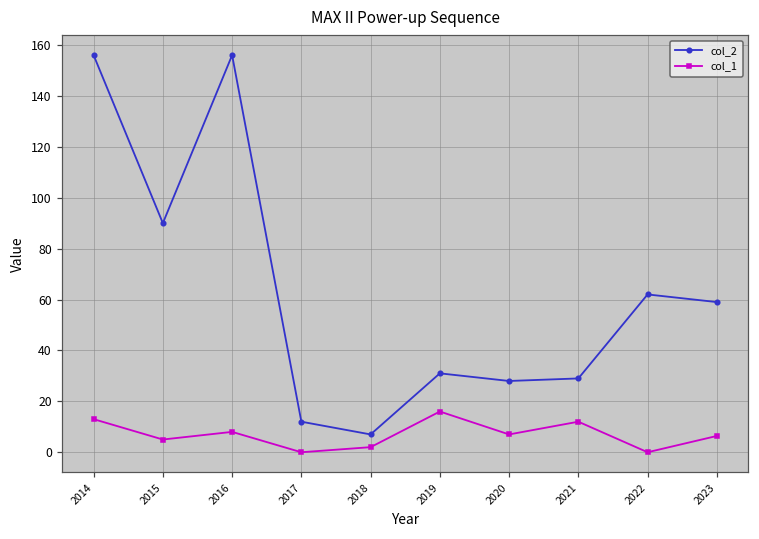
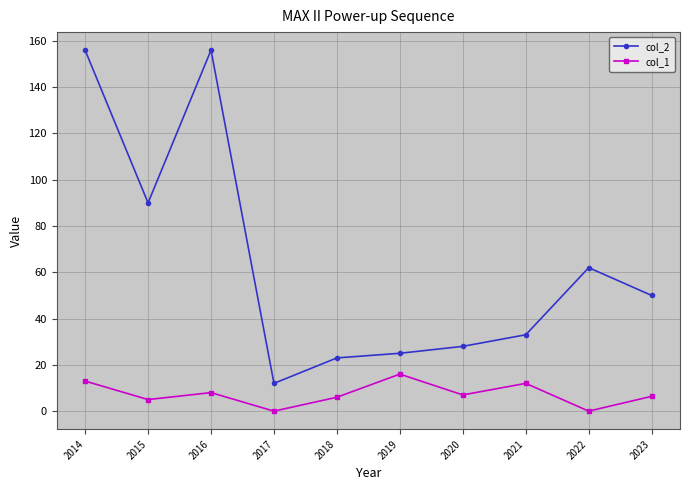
col_2, 2018: 7 -> 23
col_1, 2018: 2 -> 6
col_2, 2019: 31 -> 25
col_2, 2021: 29 -> 33
col_2, 2023: 59 -> 50
